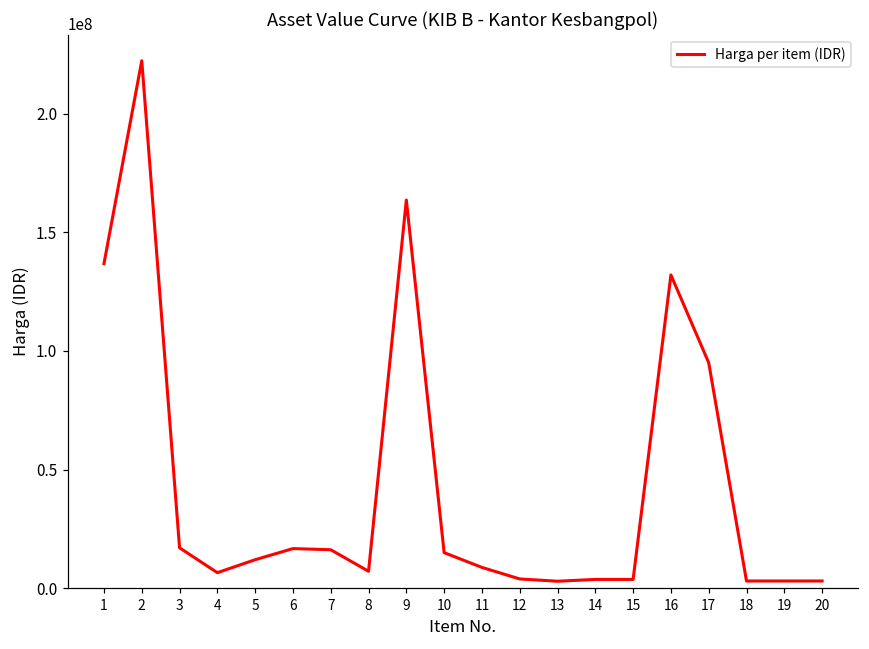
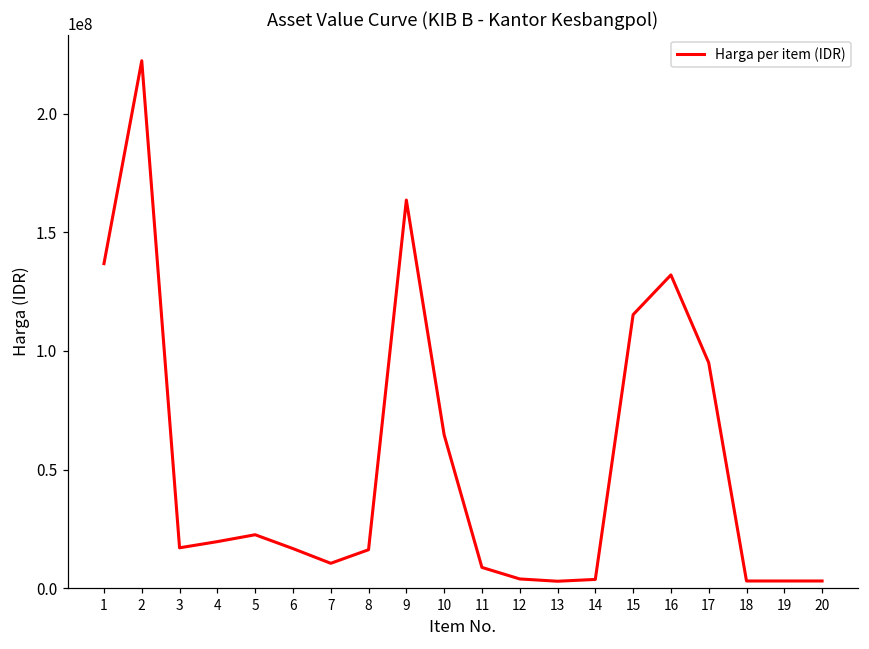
4: 7000000 -> 20000000
5: 12000000 -> 23000000
7: 16000000 -> 10000000
8: 7000000 -> 16000000
10: 15000000 -> 65000000
15: 4000000 -> 115000000
